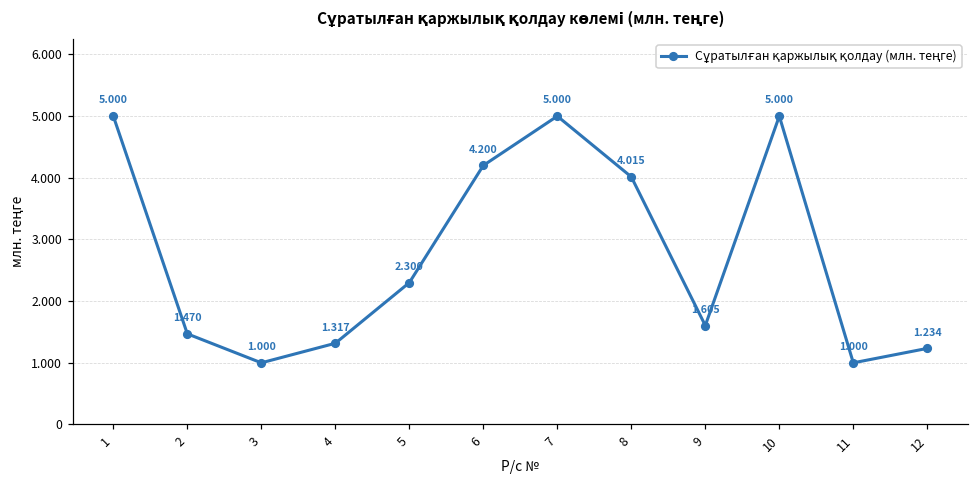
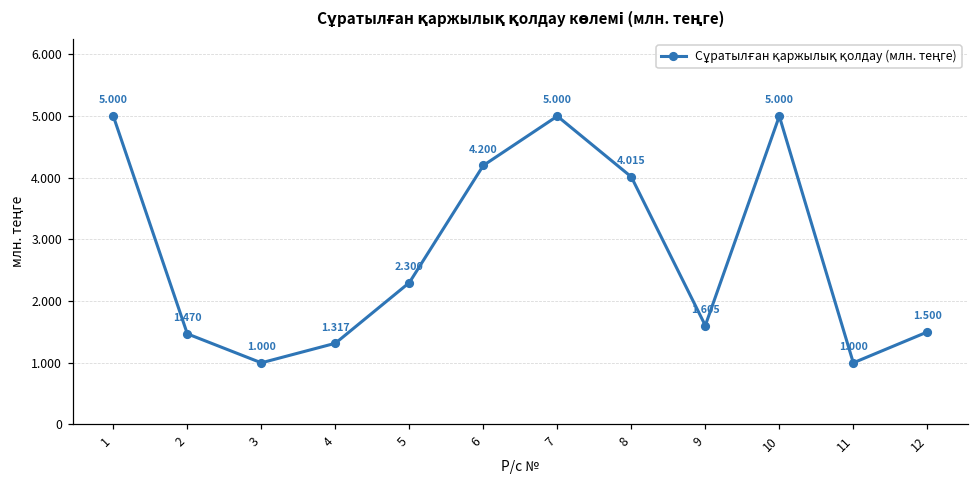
12: 1.234 -> 1.500
